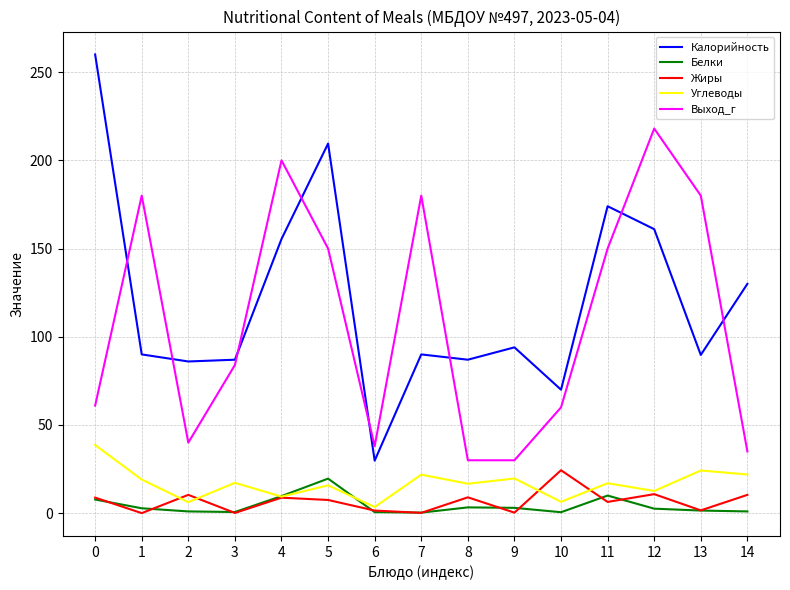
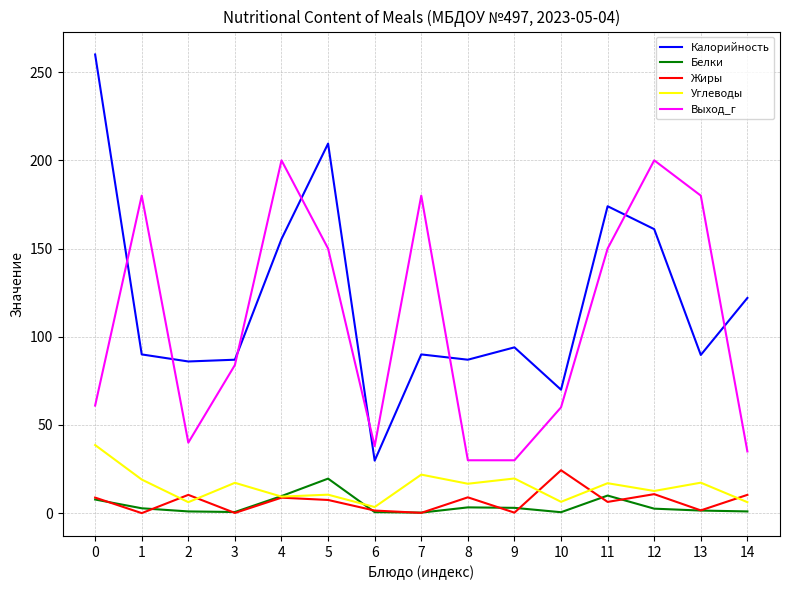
Углеводы, 5: 16 -> 11
Выход_г, 12: 218 -> 200
Углеводы, 13: 24 -> 17
Калорийность, 14: 130 -> 122
Углеводы, 14: 22 -> 6
